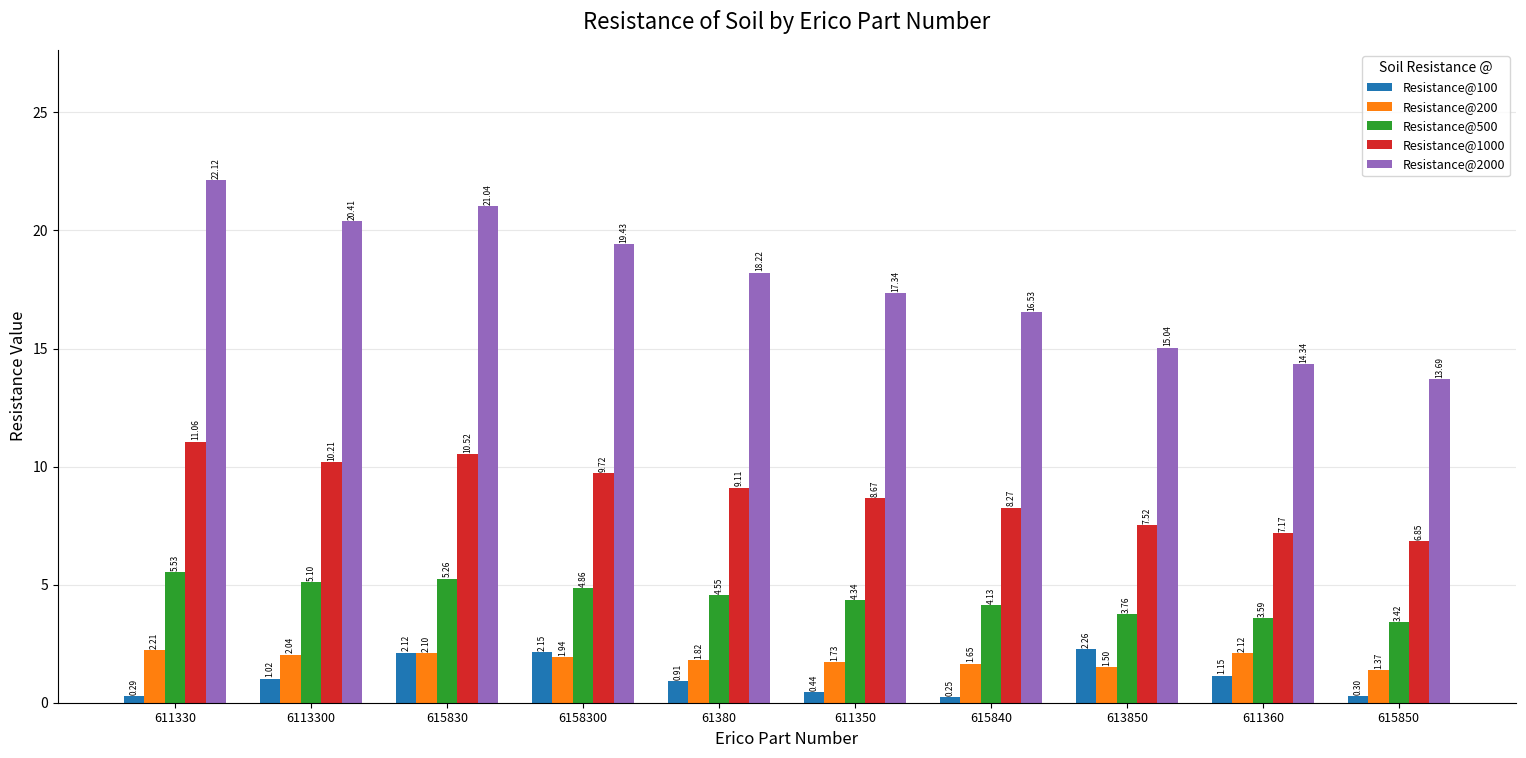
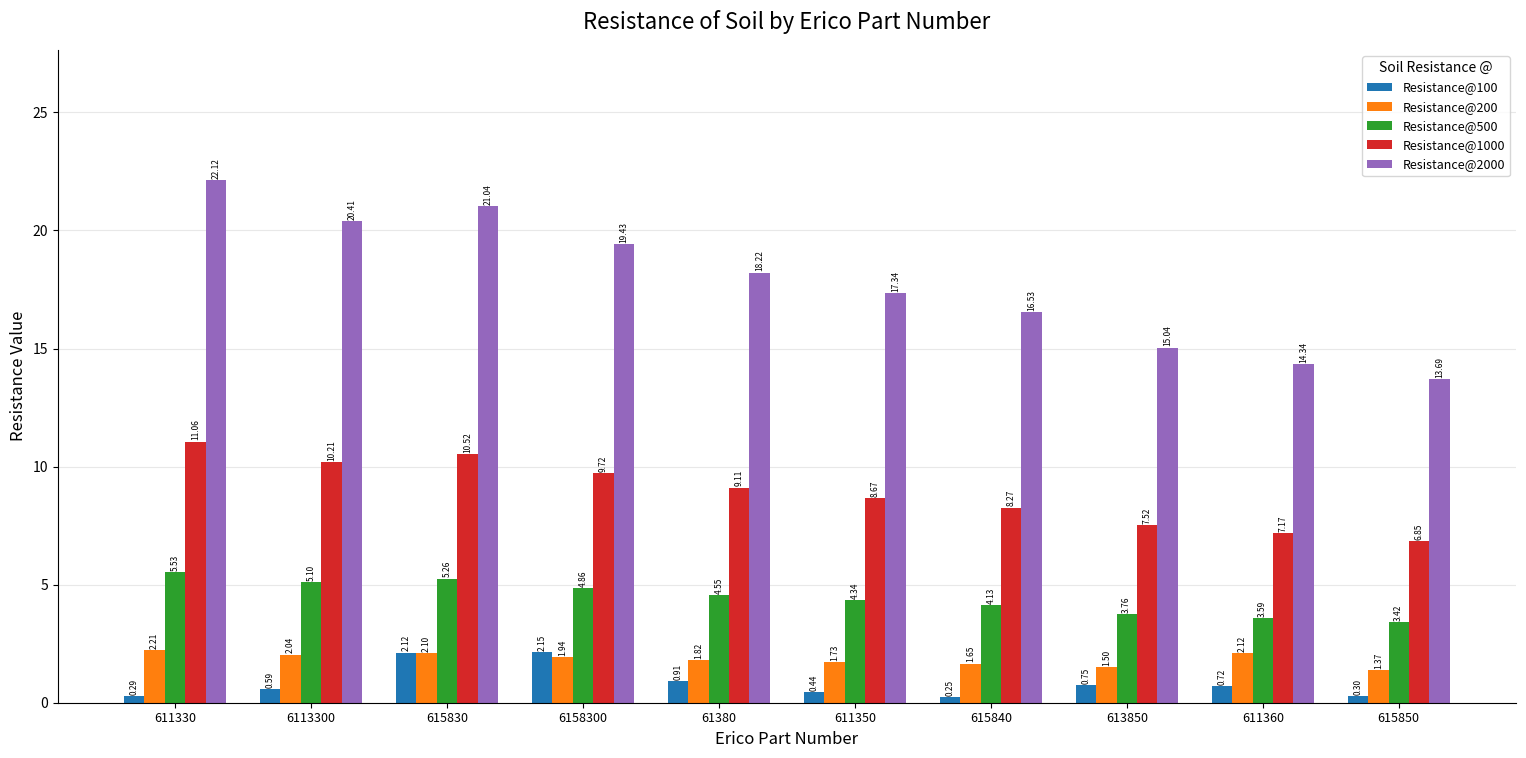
Resistance@100, 6113300: 1.02 -> 0.59
Resistance@100, 613850: 2.26 -> 0.75
Resistance@100, 611360: 1.15 -> 0.72
